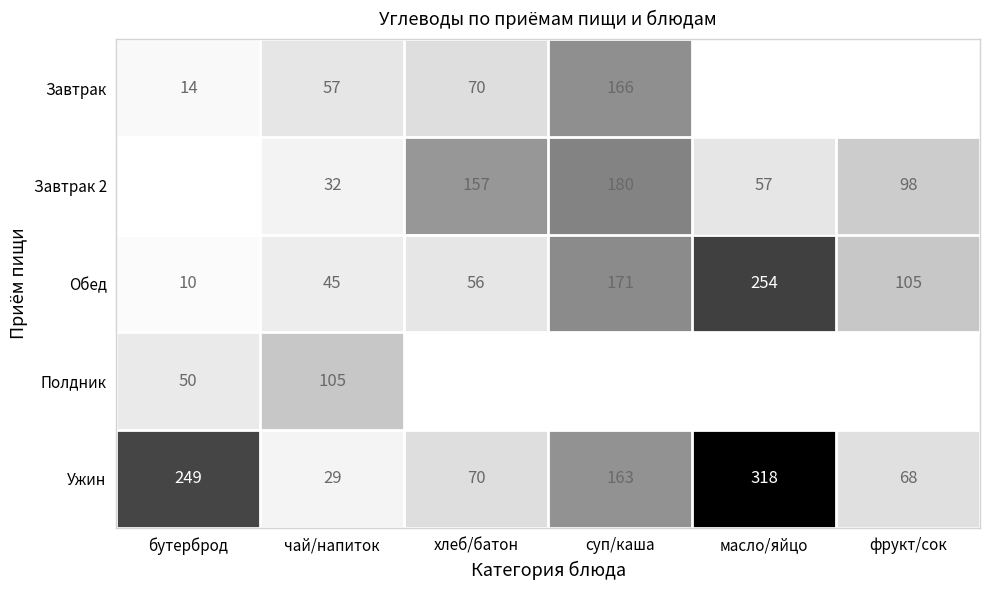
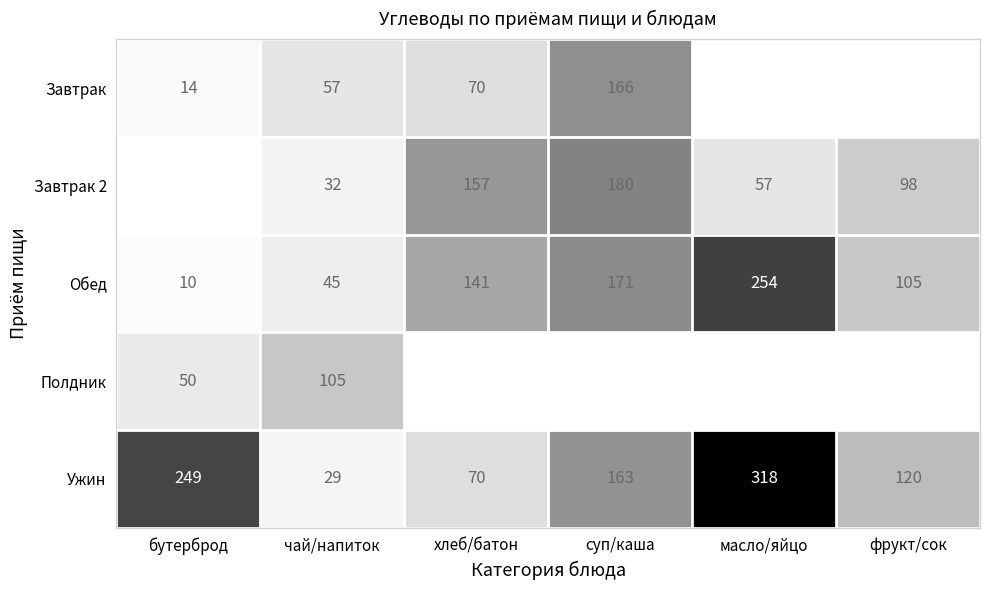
Обед, хлеб/батон: 56 -> 141
Ужин, фрукт/сок: 68 -> 120
